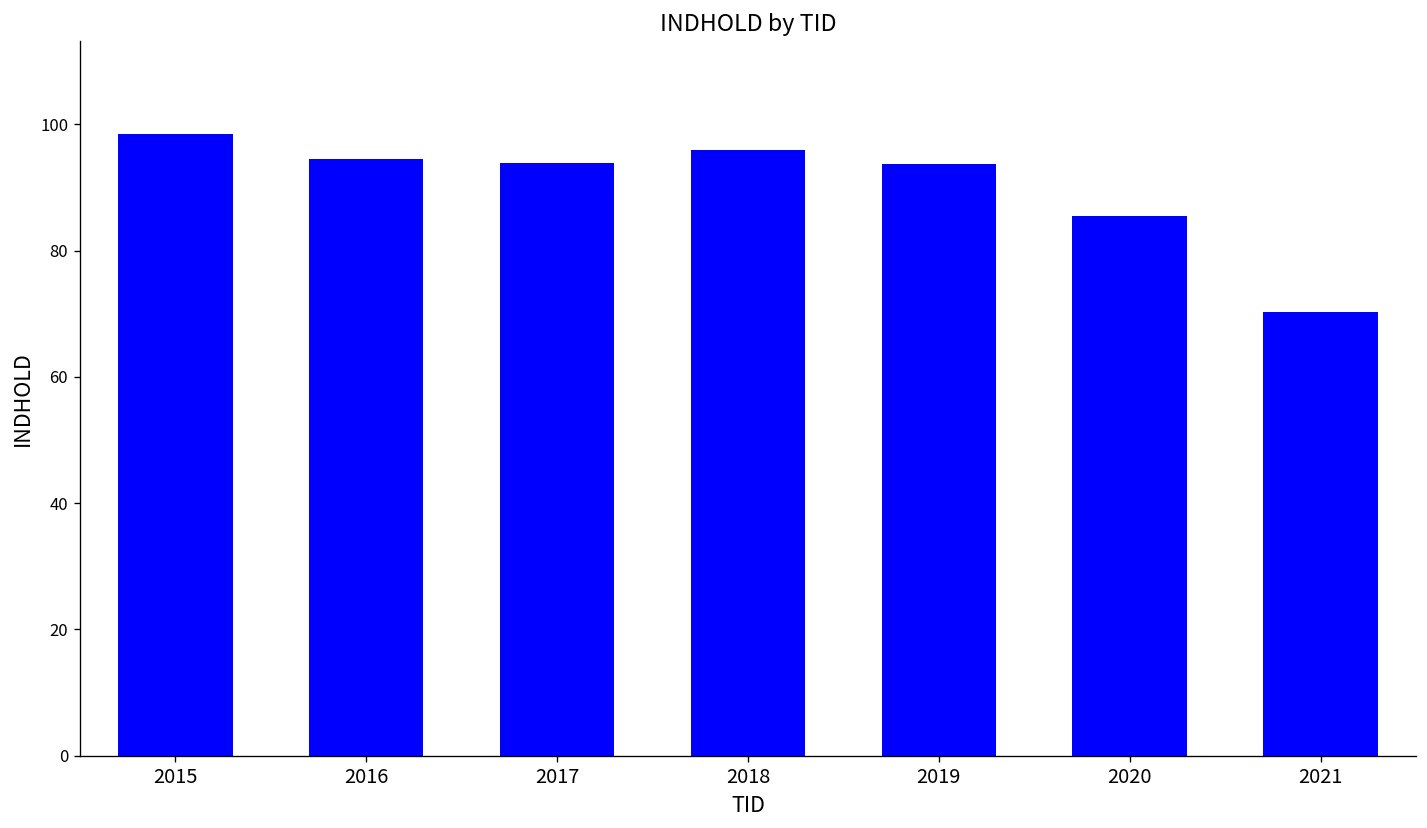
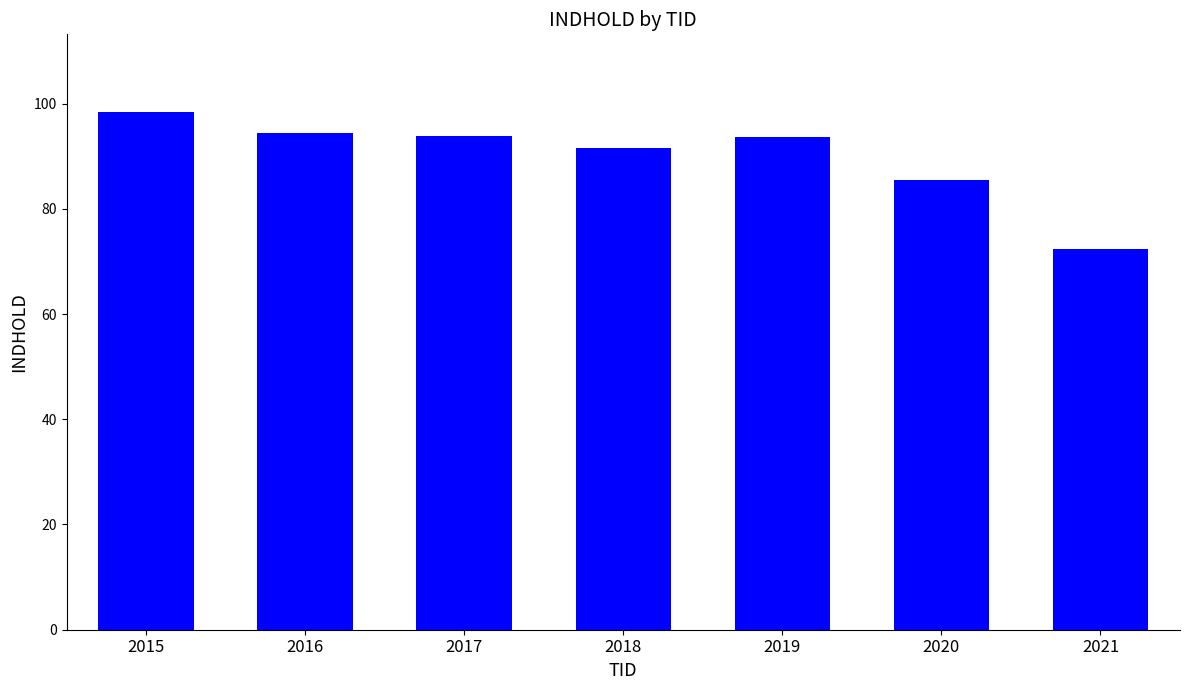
2018: 96 -> 92
2021: 70 -> 72
